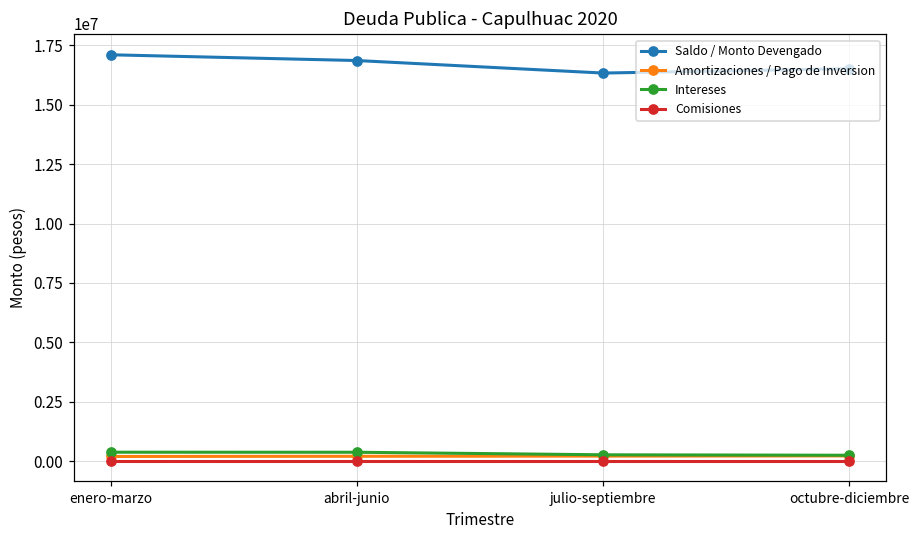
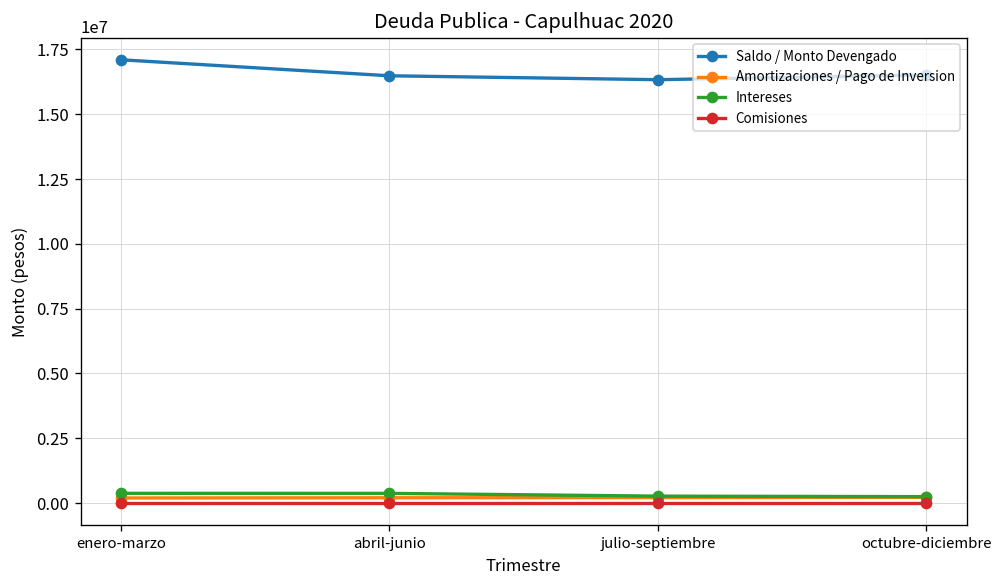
Saldo / Monto Devengado, abril-junio: 16900000 -> 16500000
